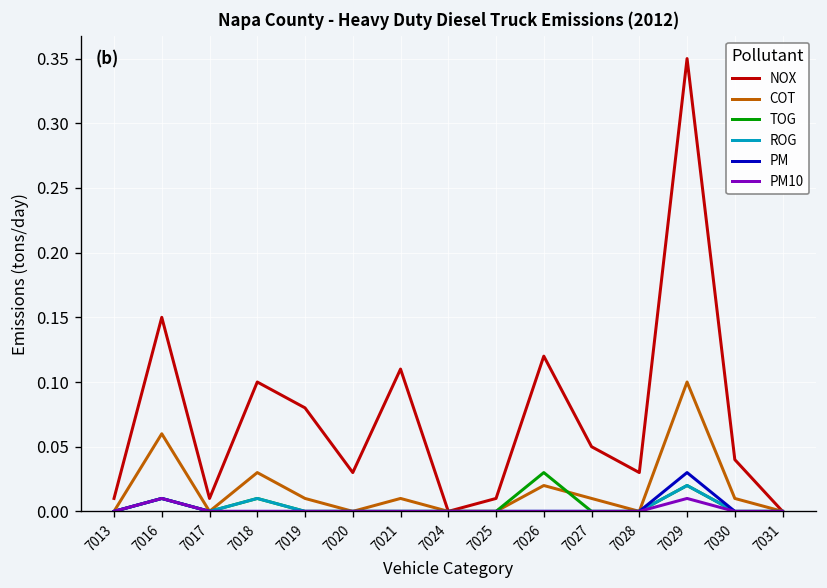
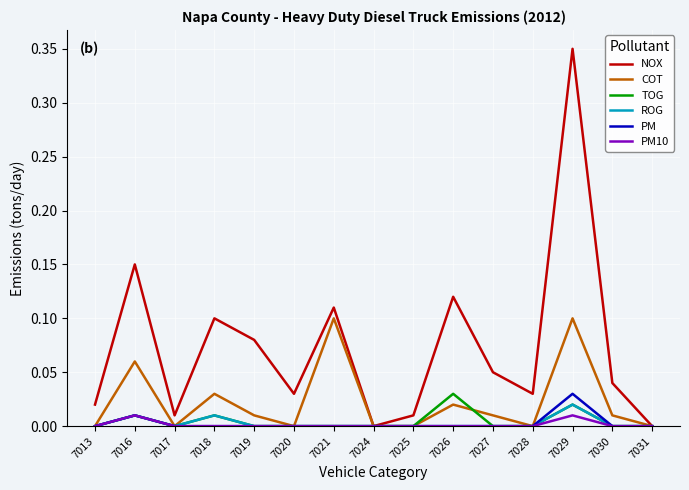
NOX, 7013: 0.01 -> 0.02
COT, 7021: 0.01 -> 0.10
